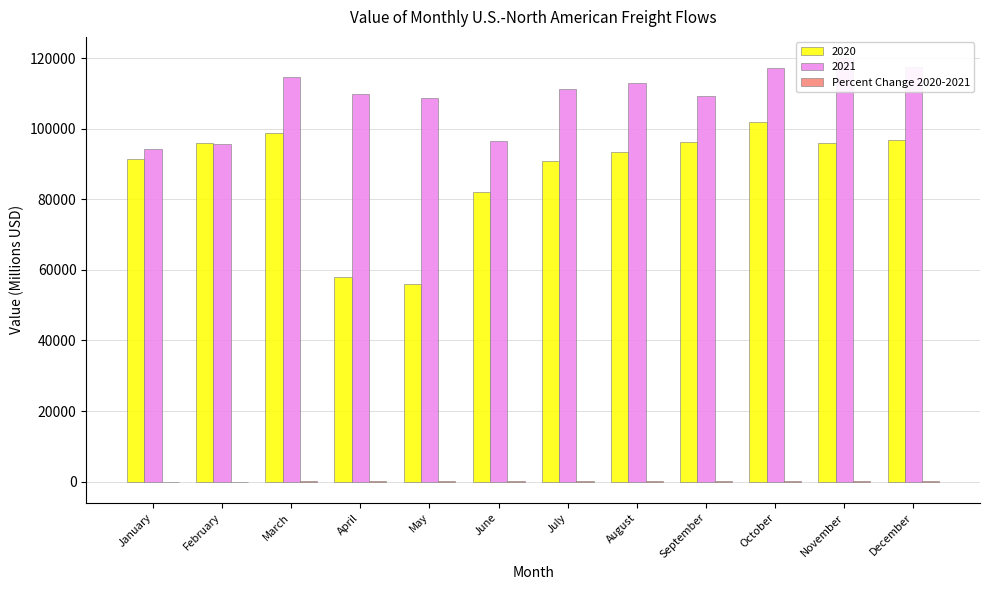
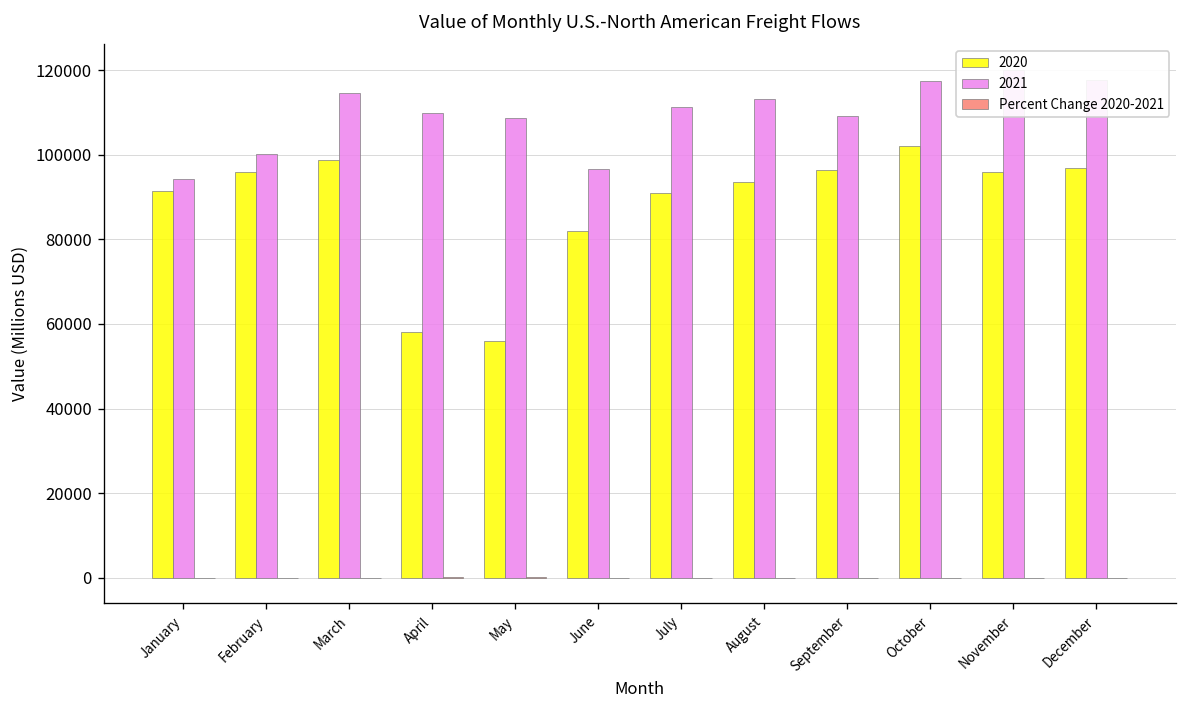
2021, February: 96000 -> 100000
